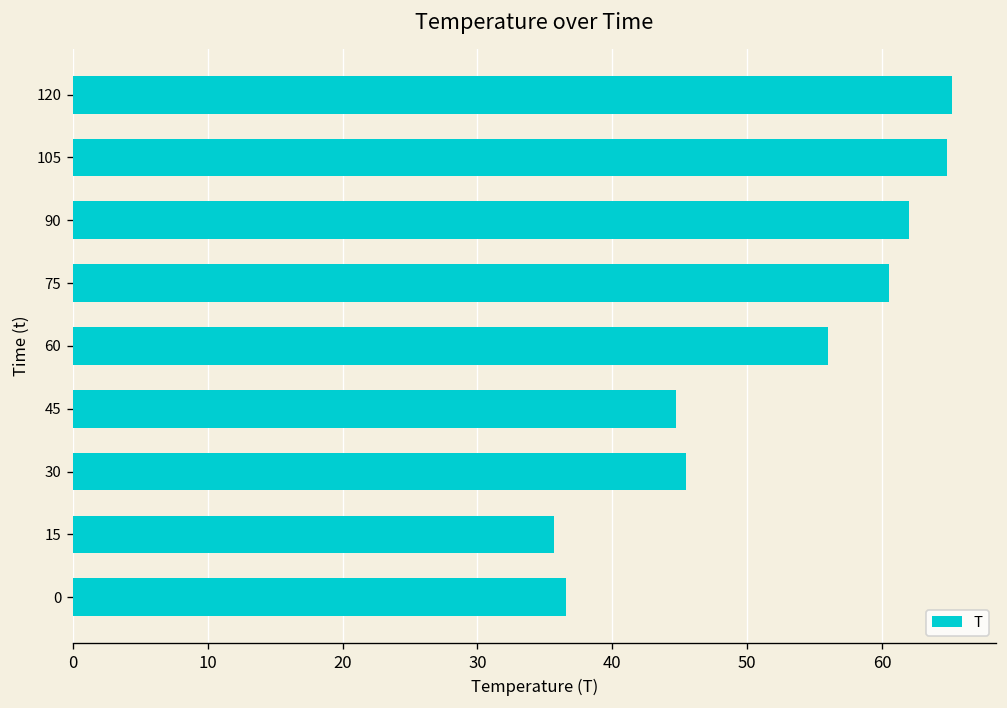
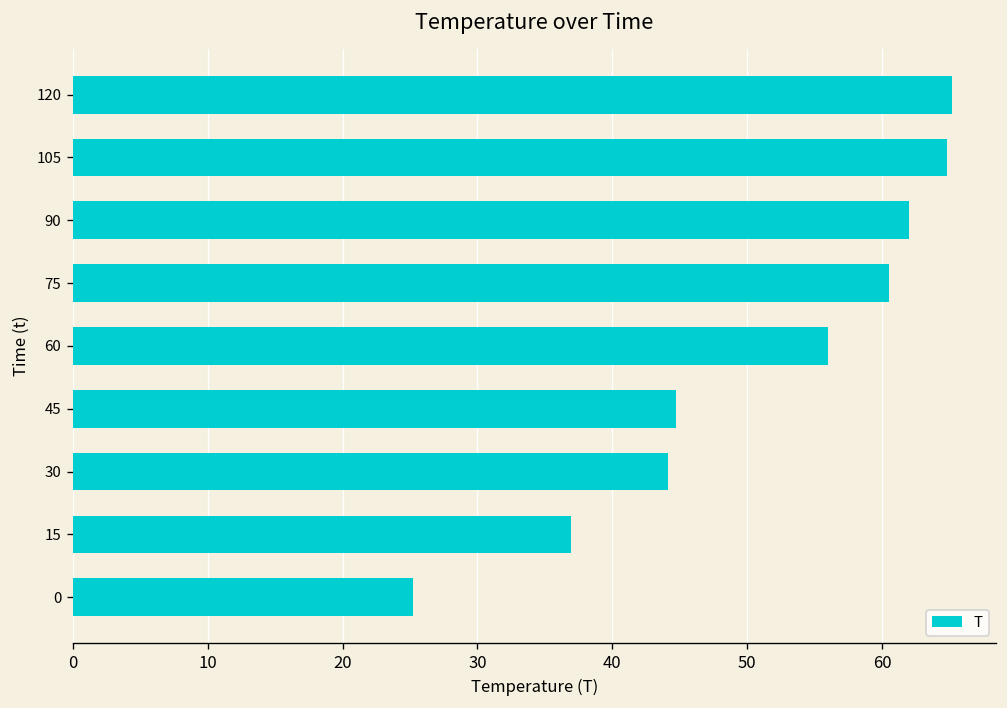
30: 45.5 -> 44.1
15: 35.7 -> 36.9
0: 36.6 -> 25.2
